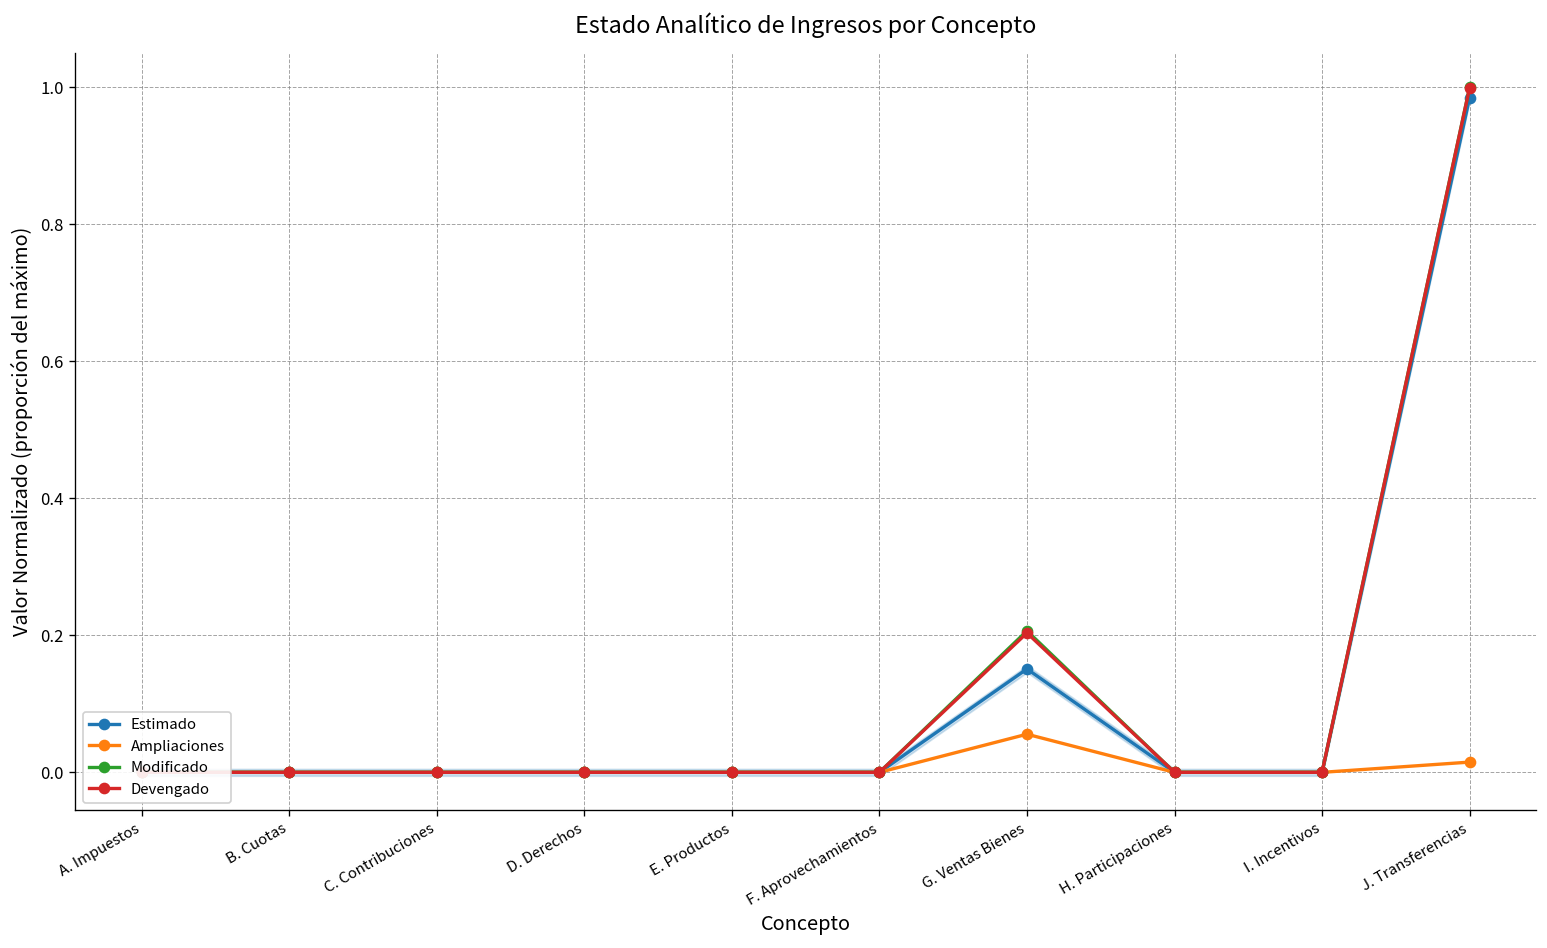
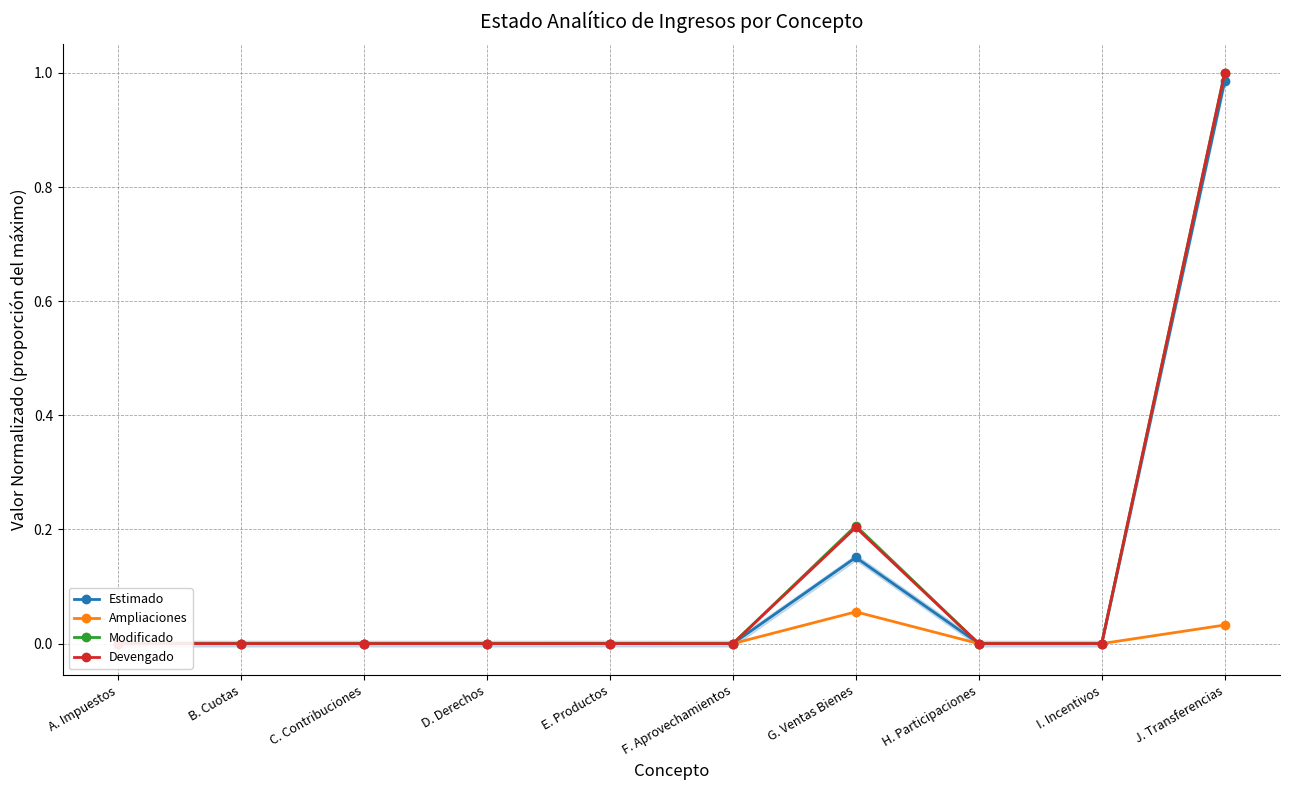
Ampliaciones, J. Transferencias: 0.01 -> 0.03
